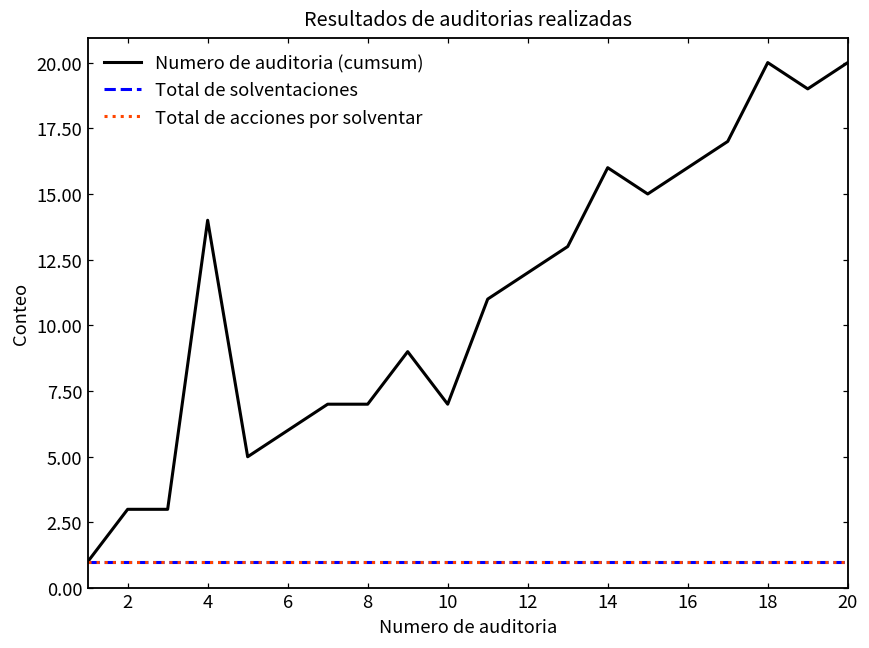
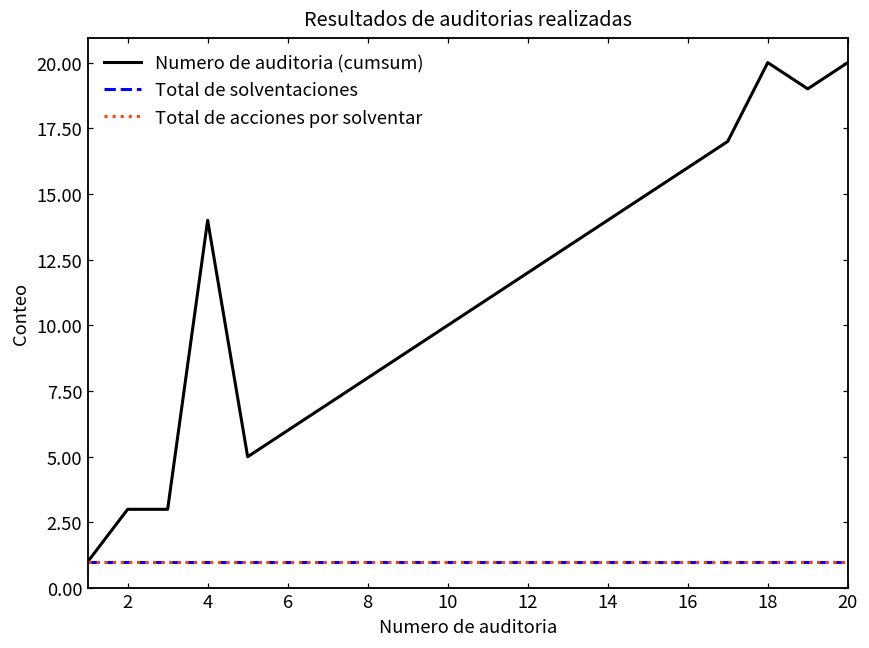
Numero de auditoria (cumsum), 8: 7 -> 8
Numero de auditoria (cumsum), 10: 7 -> 10
Numero de auditoria (cumsum), 14: 16 -> 14
